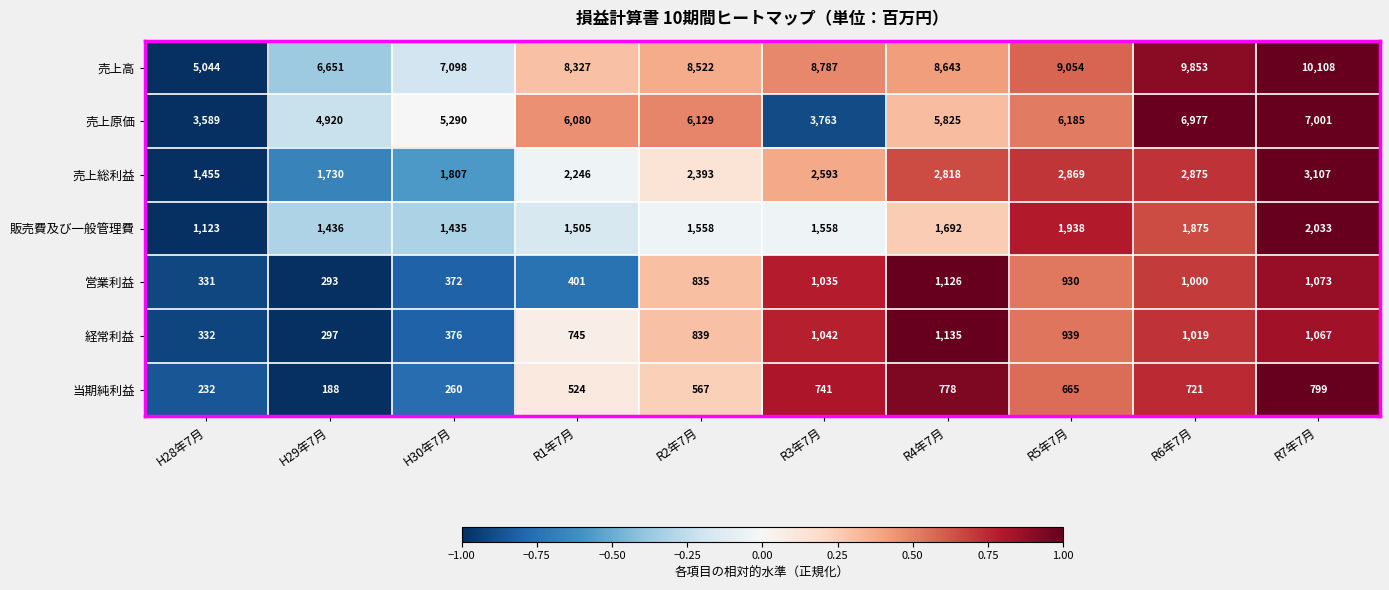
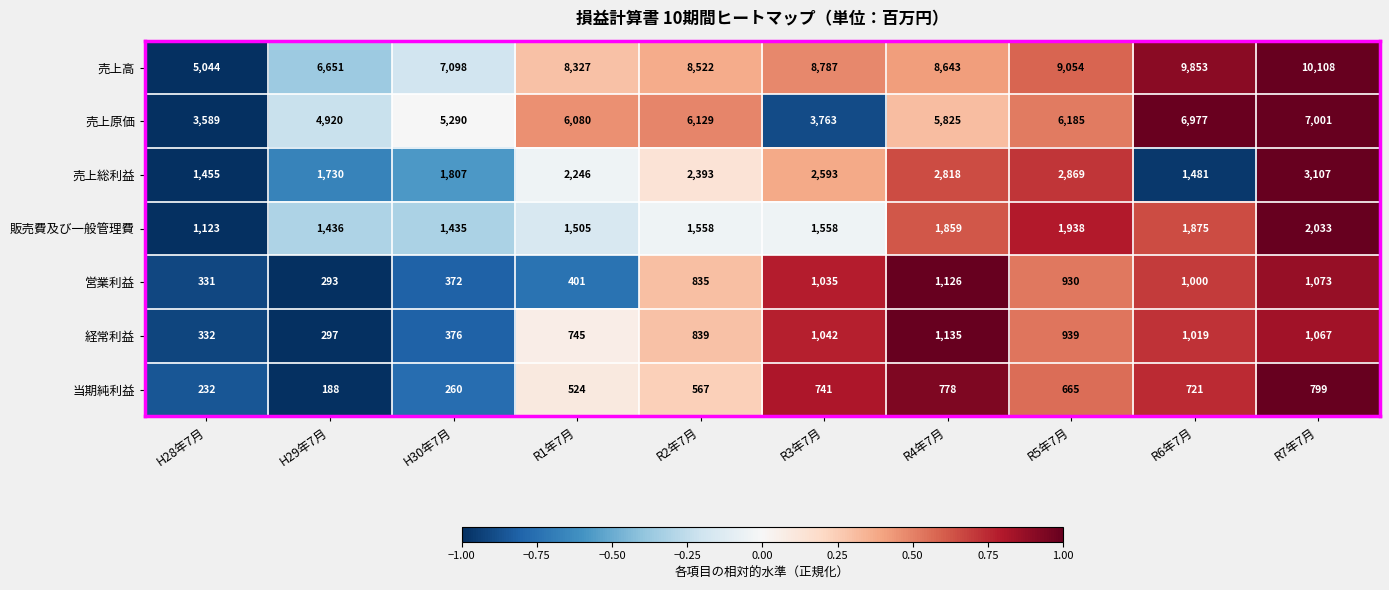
売上総利益, R6年7月: 2,875 -> 1,481
販売費及び一般管理費, R4年7月: 1,692 -> 1,859
